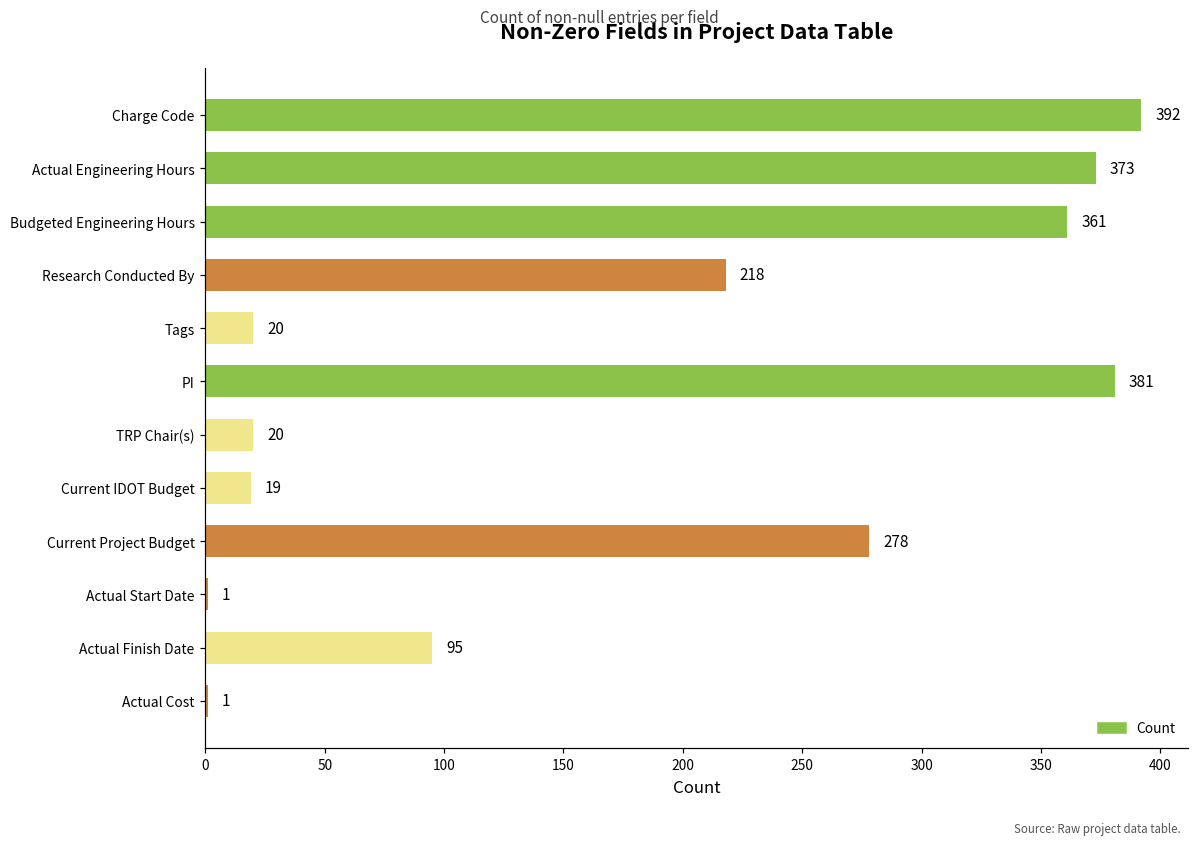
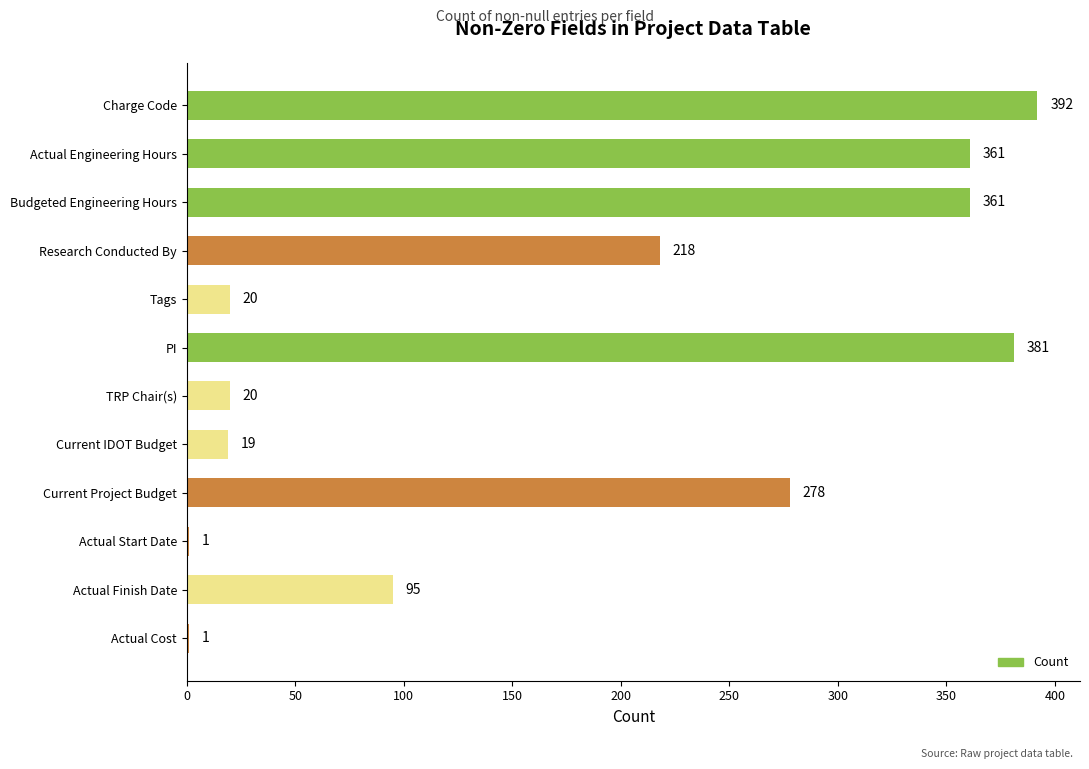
Actual Engineering Hours: 373 -> 361
